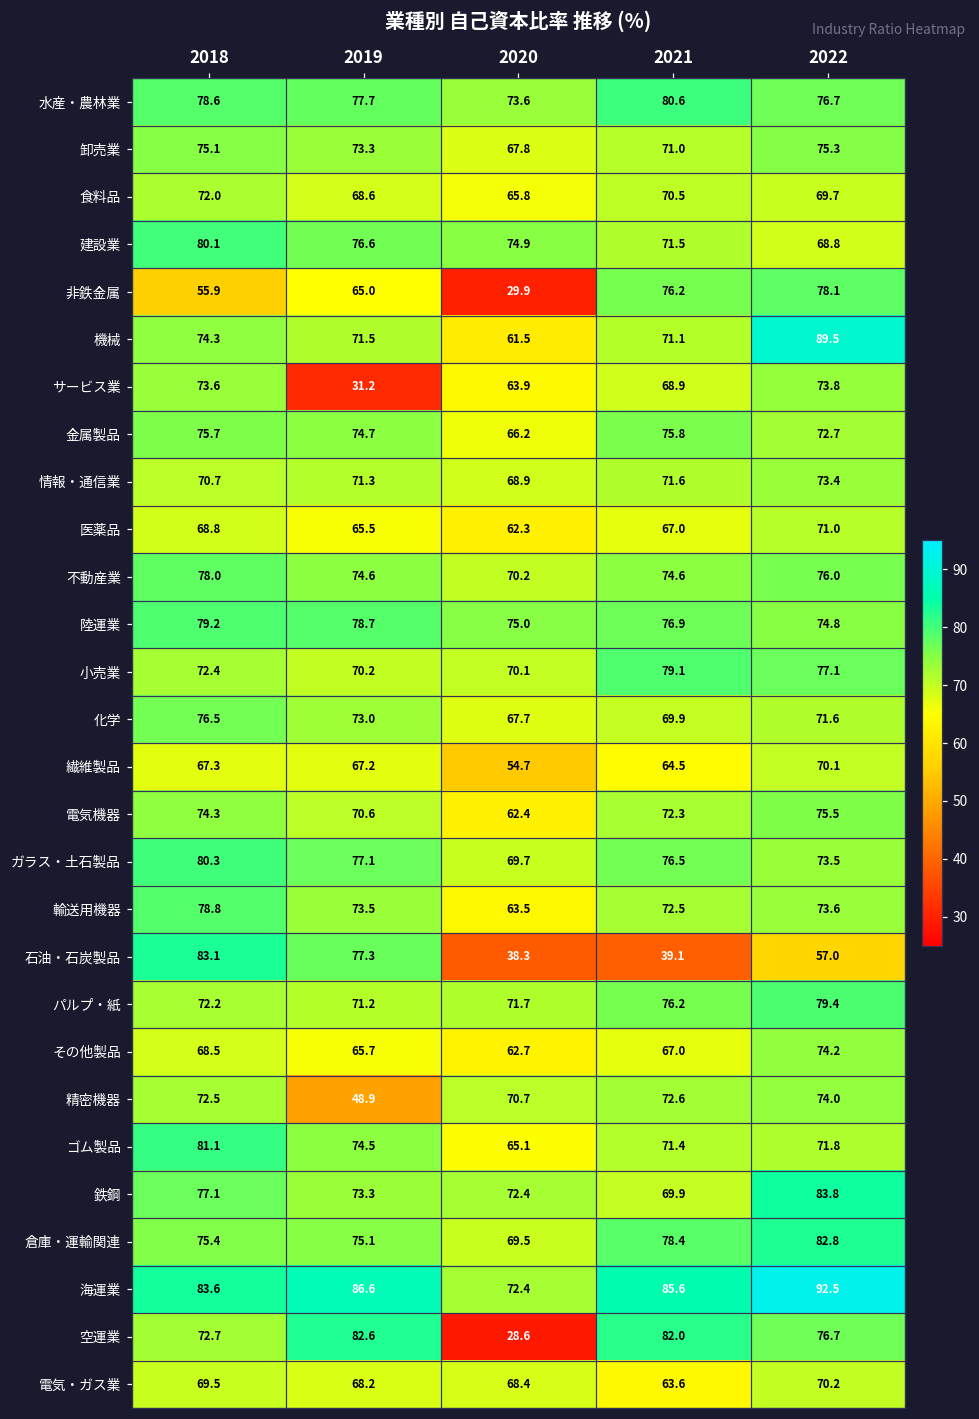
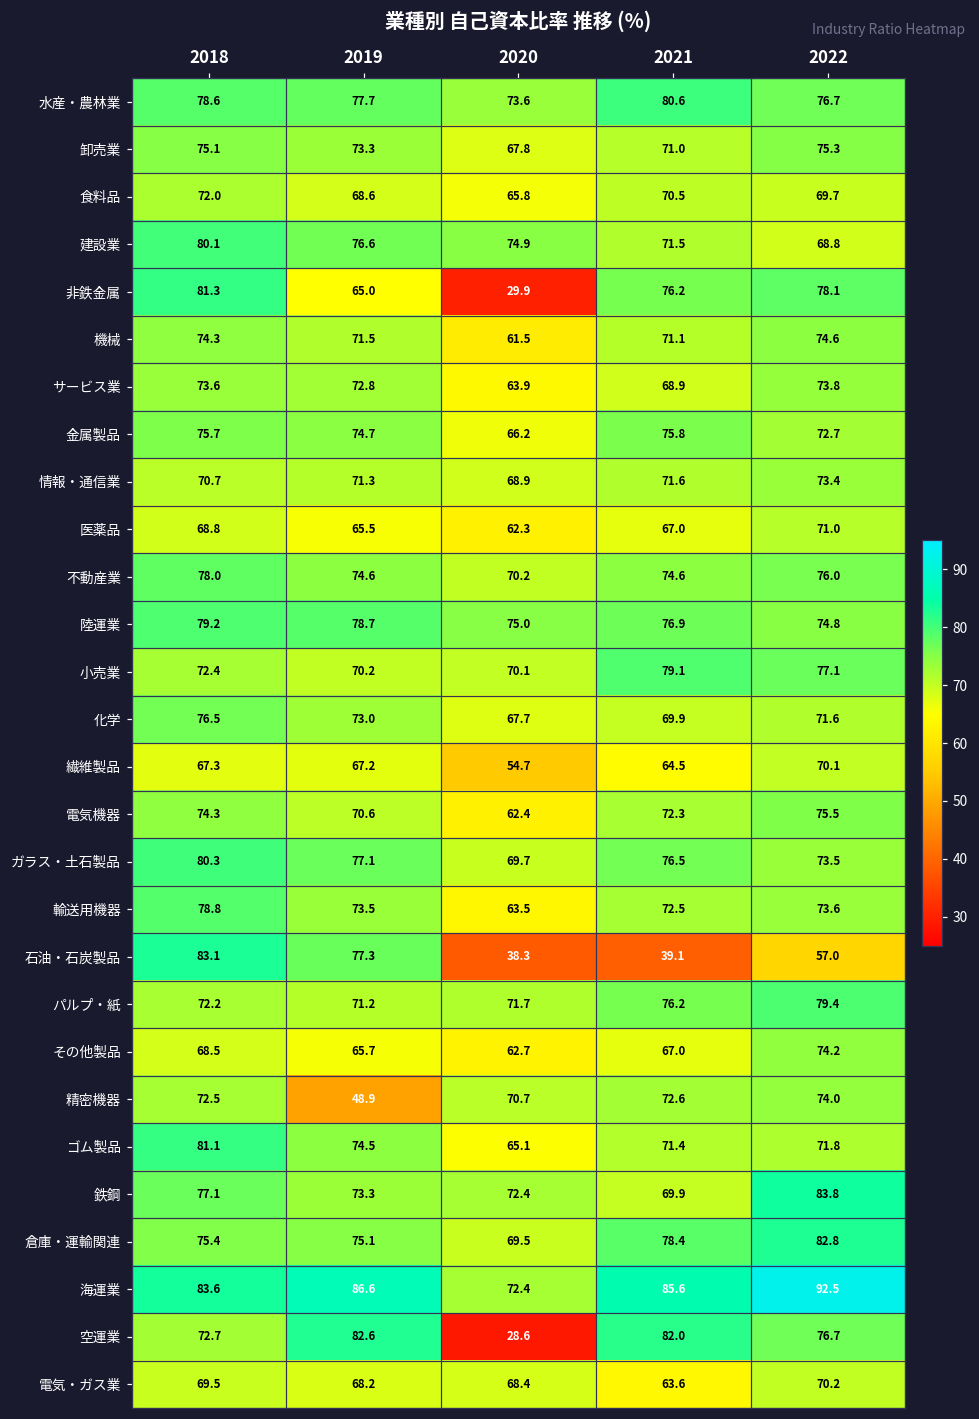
非鉄金属, 2018: 55.9 -> 81.3
機械, 2022: 89.5 -> 74.6
サービス業, 2019: 31.2 -> 72.8
